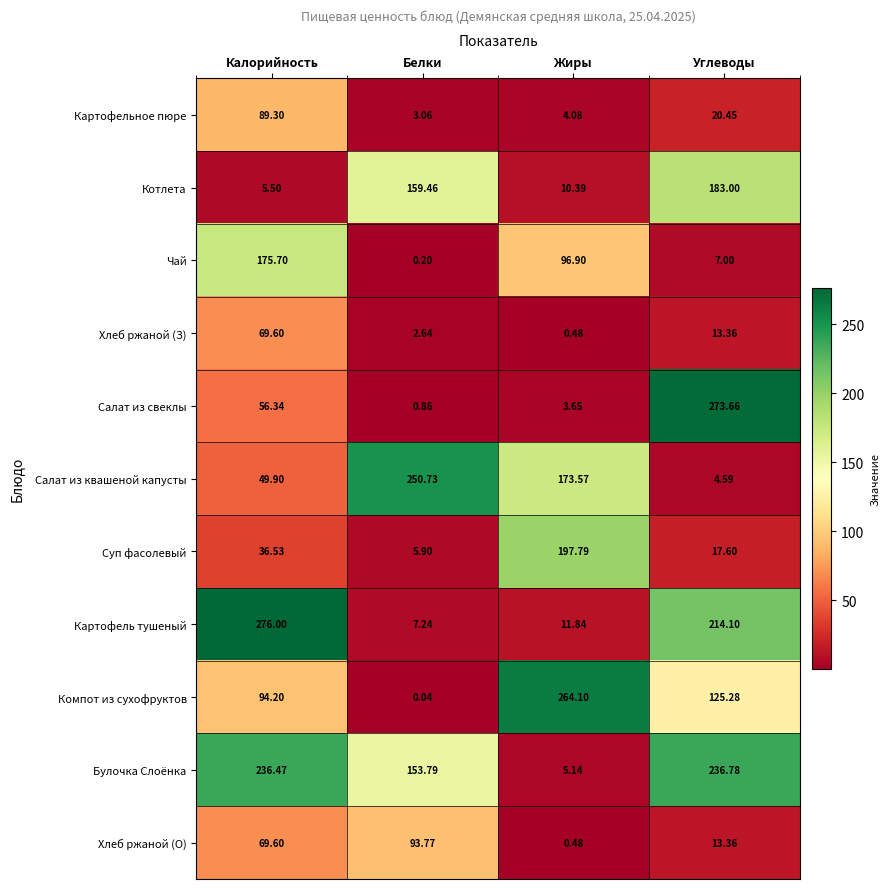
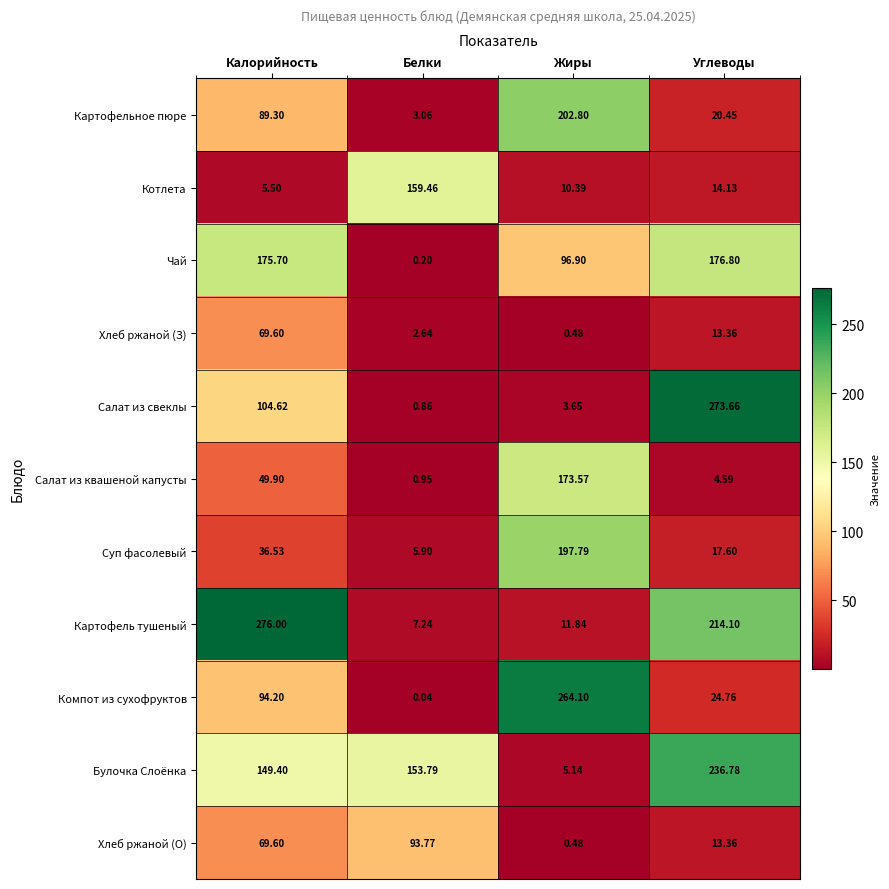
Картофельное пюре, Жиры: 4.08 -> 202.80
Котлета, Углеводы: 183.00 -> 14.13
Чай, Углеводы: 7.00 -> 176.80
Салат из свеклы, Калорийность: 56.34 -> 104.62
Салат из квашеной капусты, Белки: 250.73 -> 0.95
Компот из сухофруктов, Углеводы: 125.28 -> 24.76
Булочка Слоёнка, Калорийность: 236.47 -> 149.40
